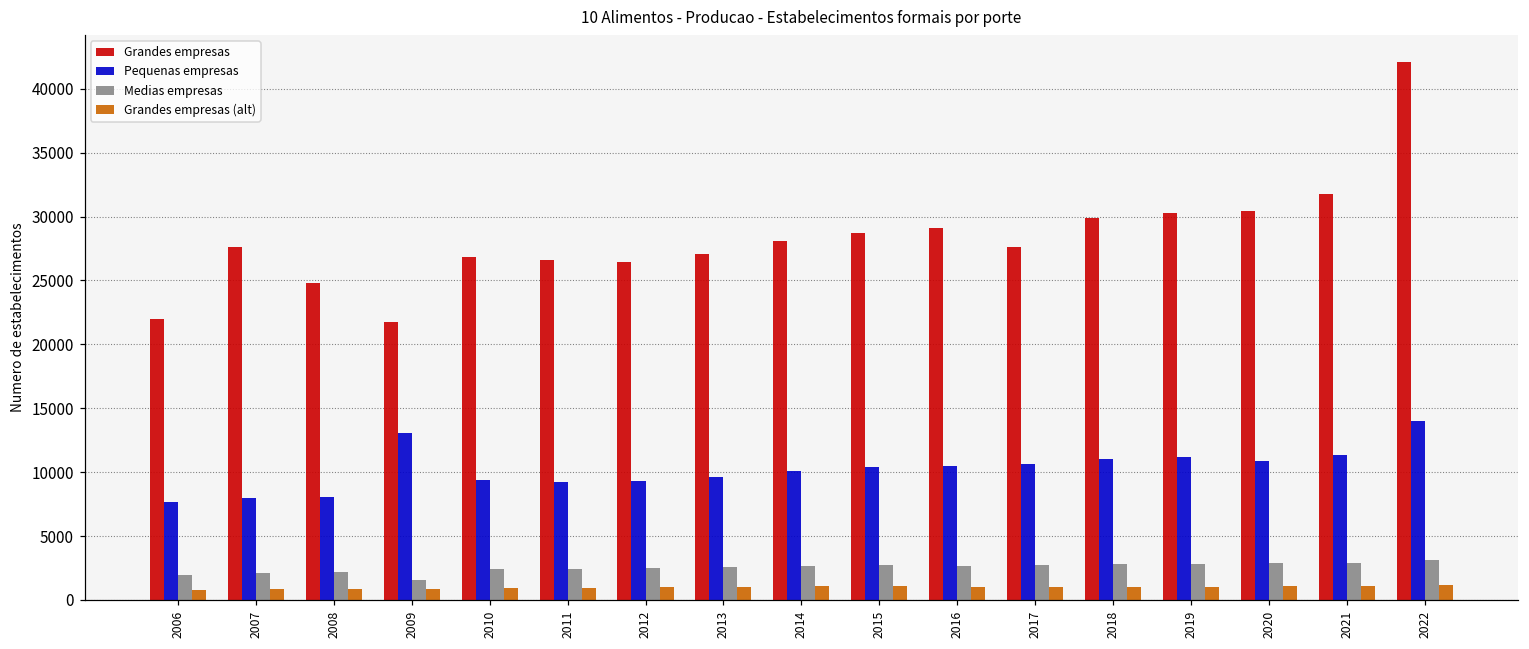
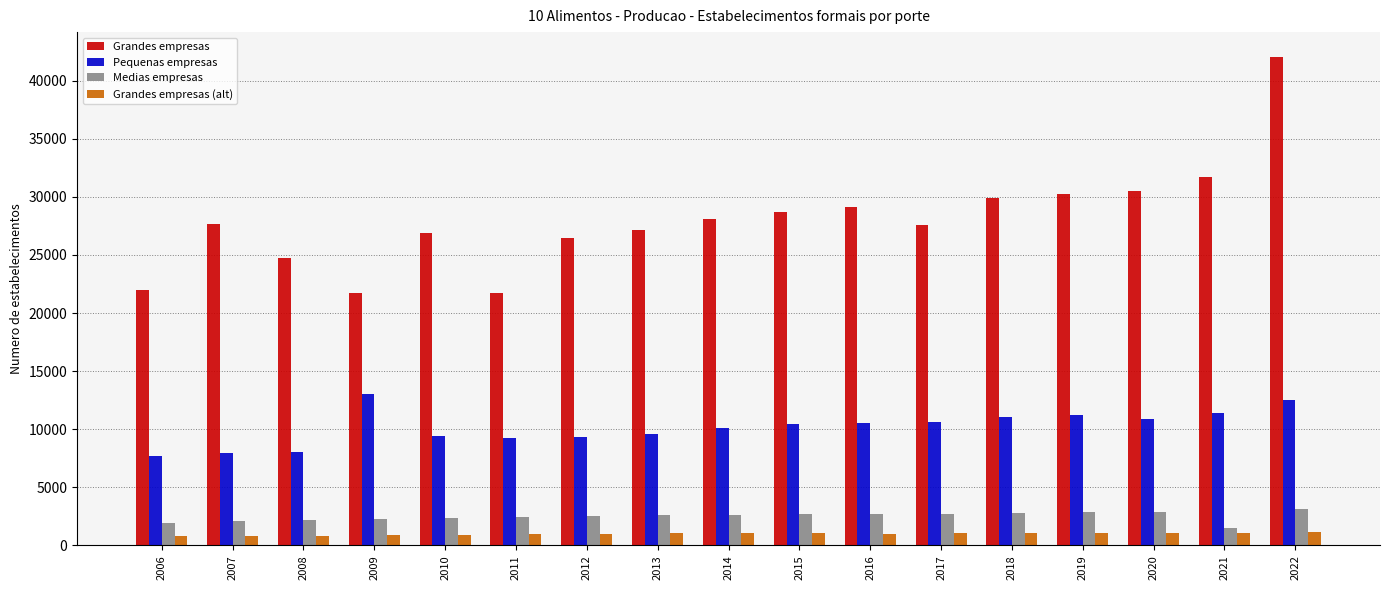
Medias empresas, 2009: 1600 -> 2300
Grandes empresas, 2011: 26600 -> 21700
Medias empresas, 2021: 2900 -> 1500
Pequenas empresas, 2022: 14000 -> 12500
